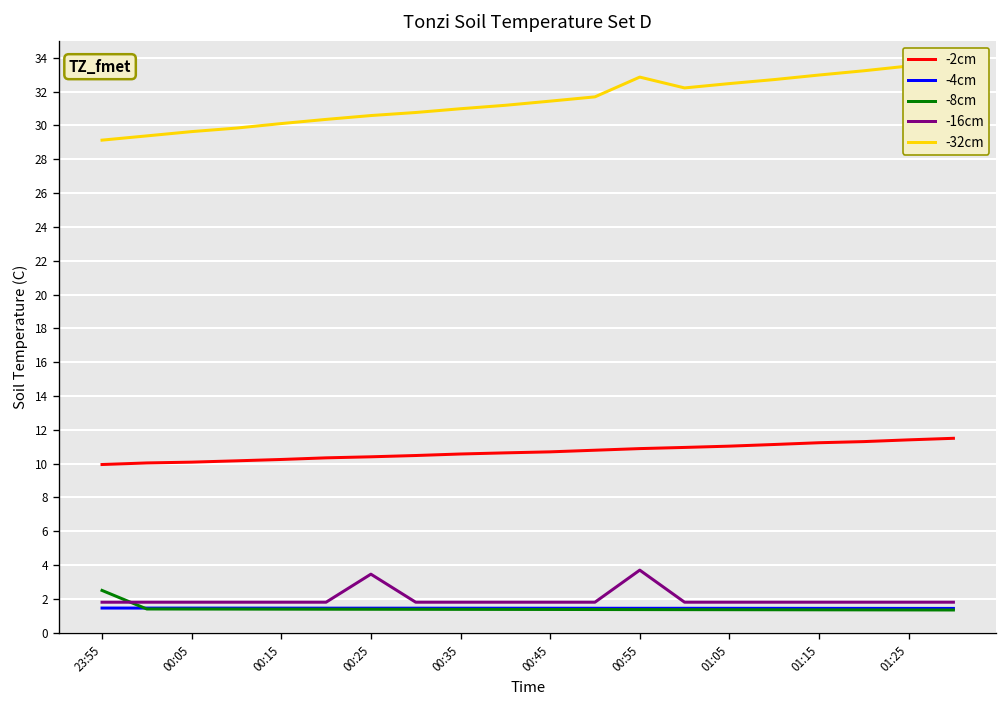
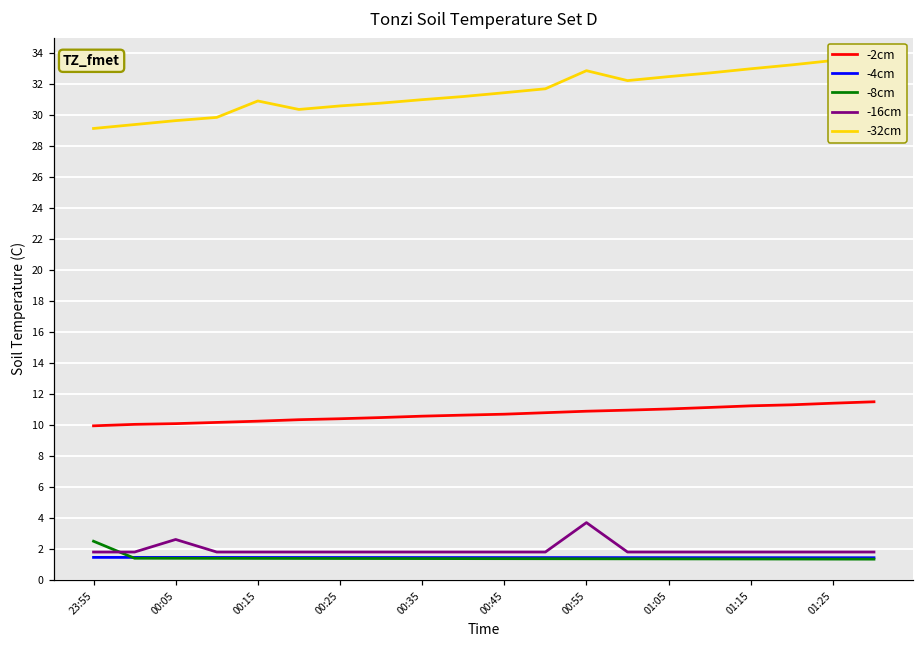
-16cm, 00:05: 1.8 -> 2.6
-32cm, 00:15: 30.1 -> 30.9
-16cm, 00:25: 3.5 -> 1.8
